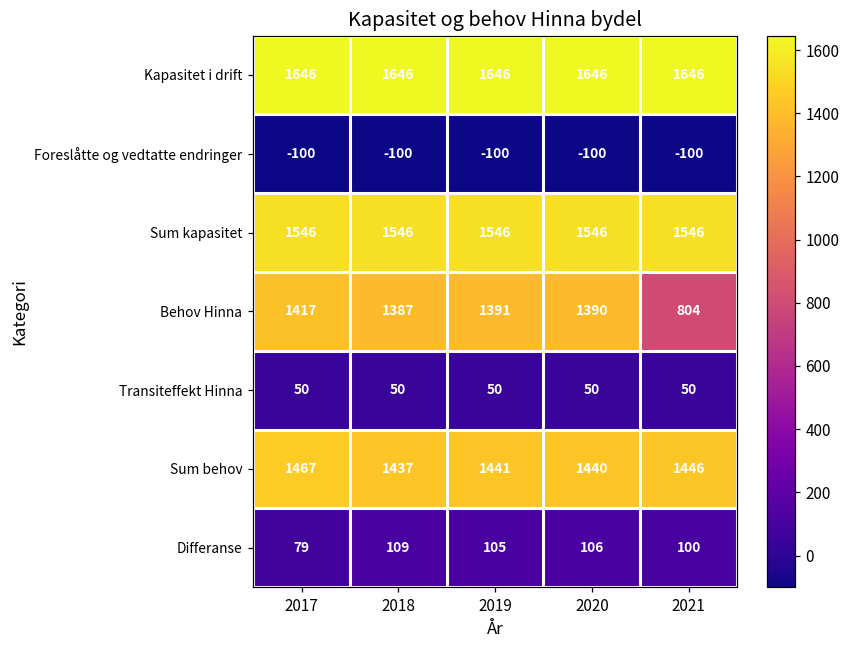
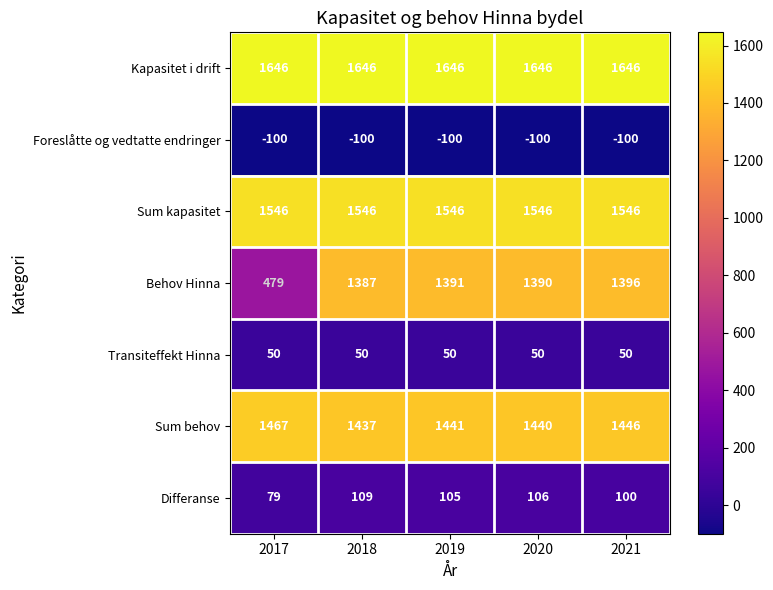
Behov Hinna, 2017: 1417 -> 479
Behov Hinna, 2021: 804 -> 1396
